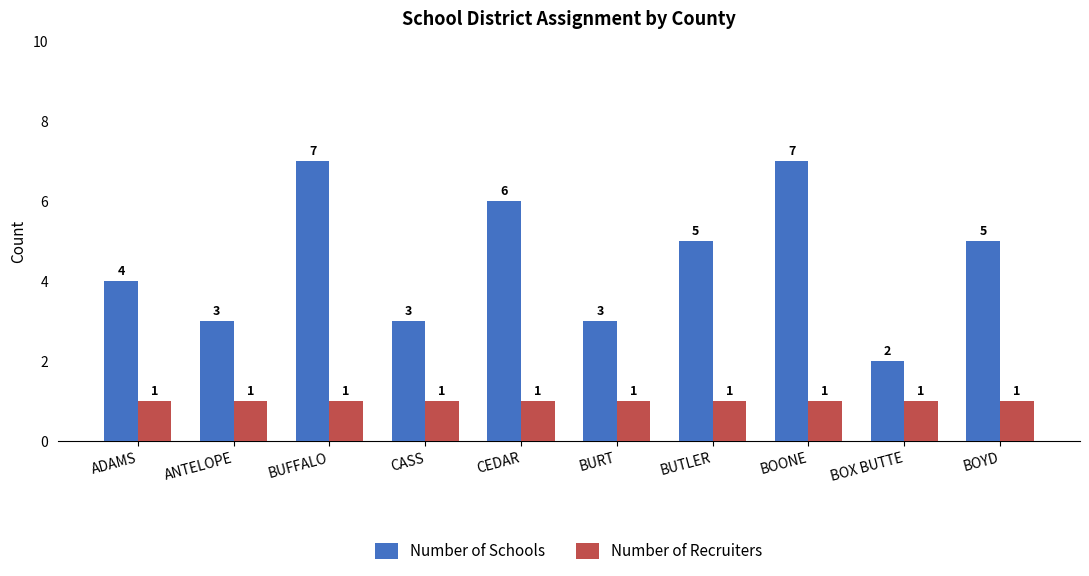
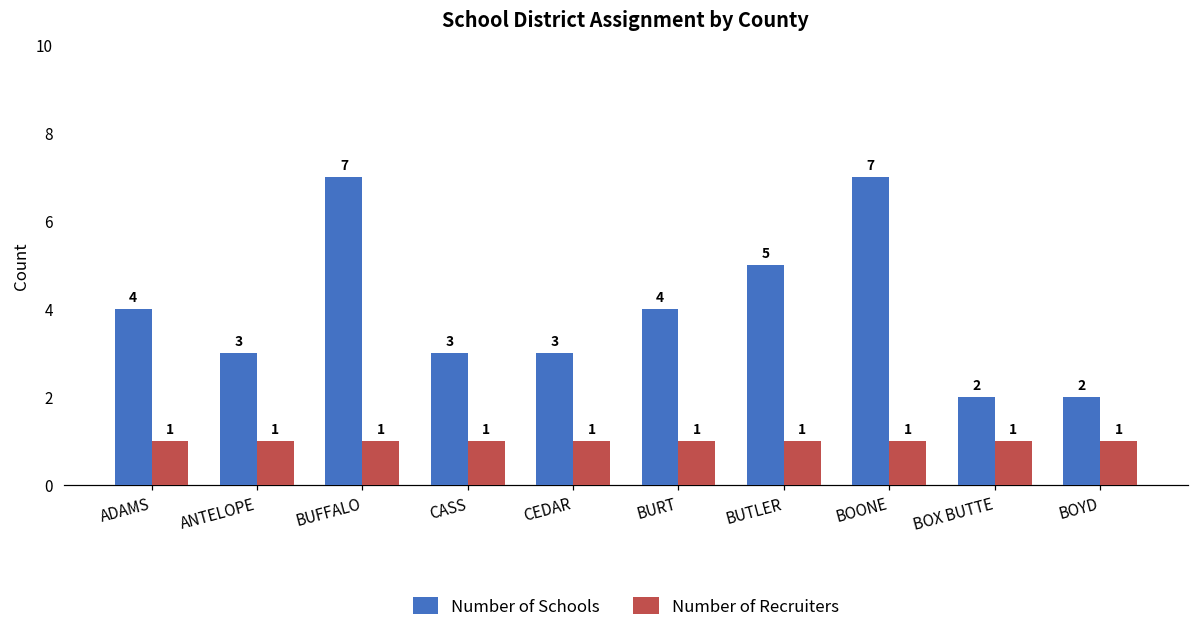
Number of Schools, CEDAR: 6 -> 3
Number of Schools, BURT: 3 -> 4
Number of Schools, BOYD: 5 -> 2
